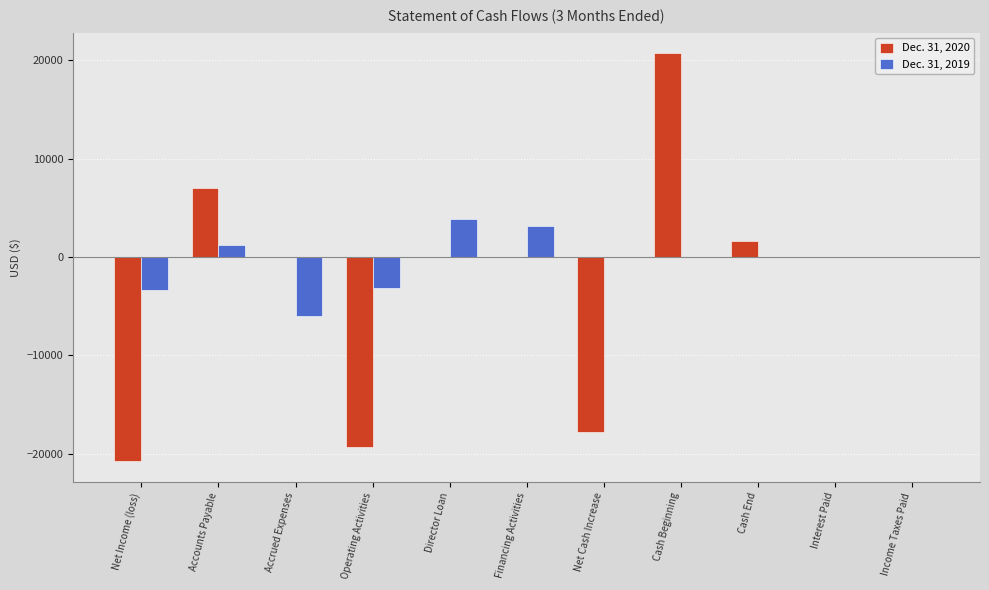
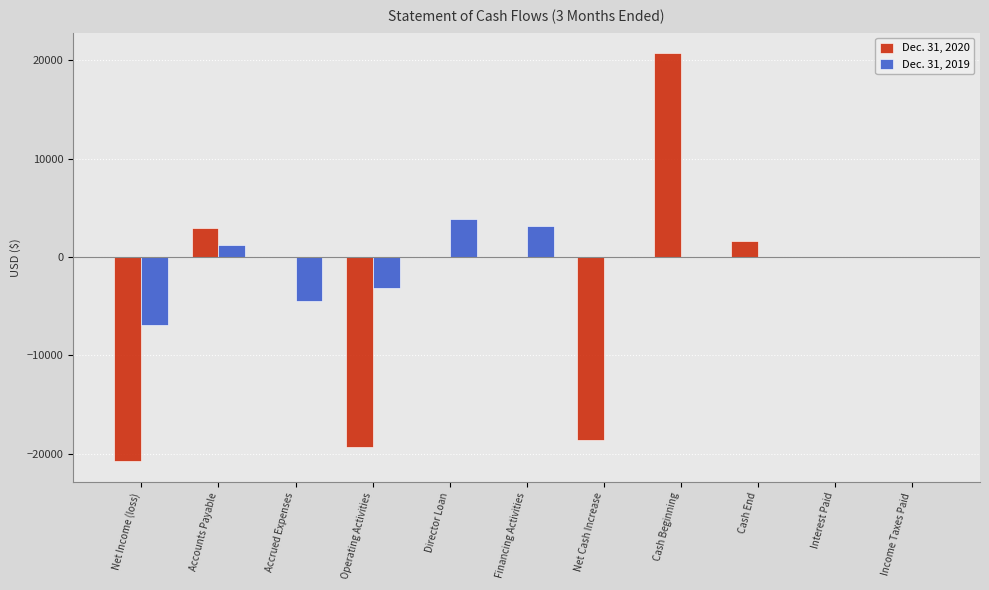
Dec. 31, 2019, Net Income (loss): -3000 -> -7000
Dec. 31, 2020, Accounts Payable: 7000 -> 3000
Dec. 31, 2019, Accrued Expenses: -6000 -> -5000
Dec. 31, 2020, Net Cash Increase: -18000 -> -19000
